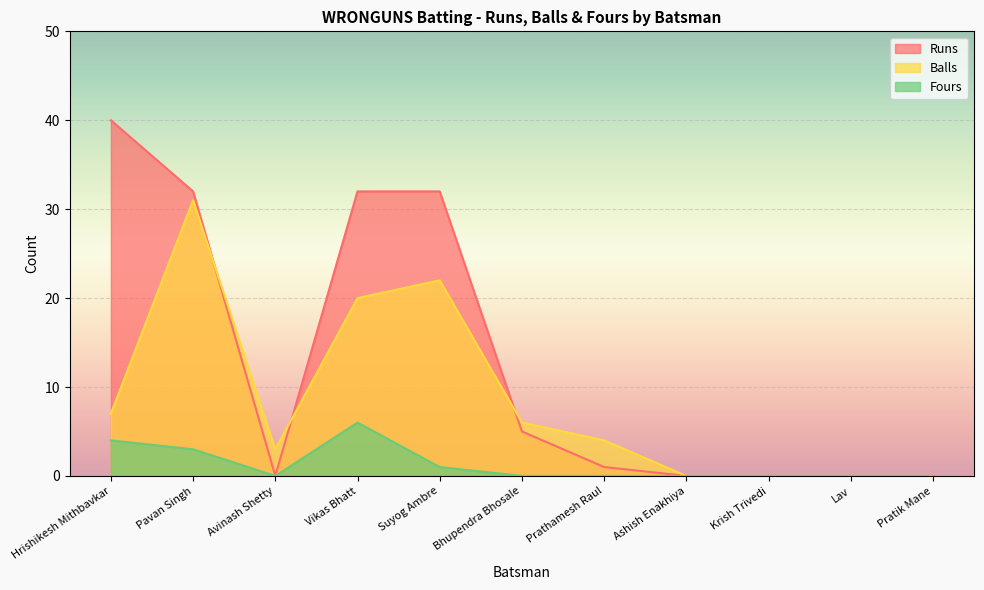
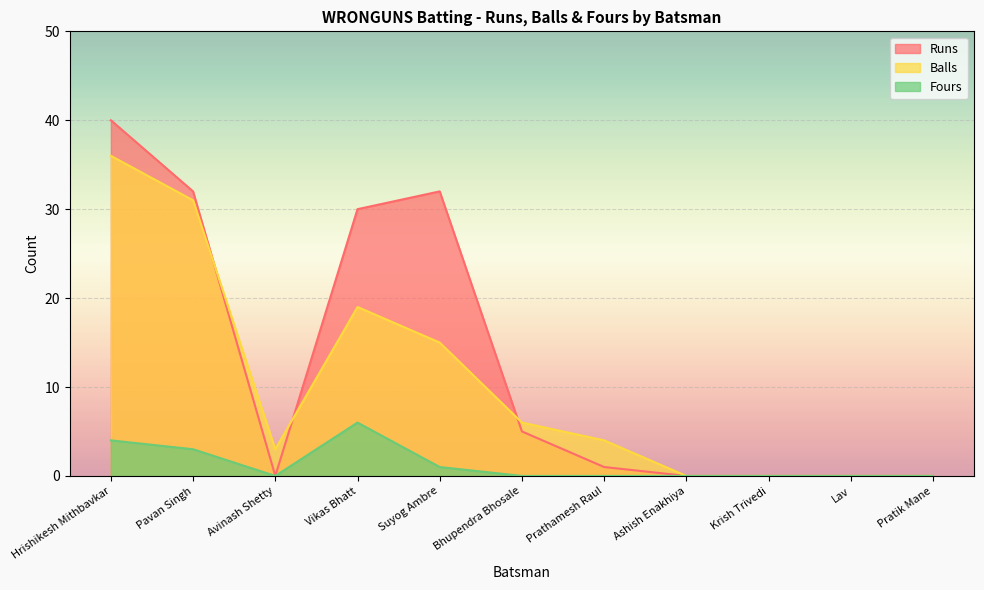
Balls, Hrishikesh Mithbavkar: 7 -> 36
Runs, Vikas Bhatt: 32 -> 30
Balls, Vikas Bhatt: 20 -> 19
Balls, Suyog Ambre: 22 -> 15
